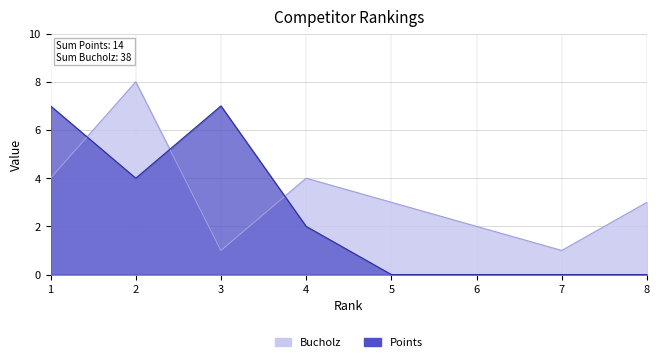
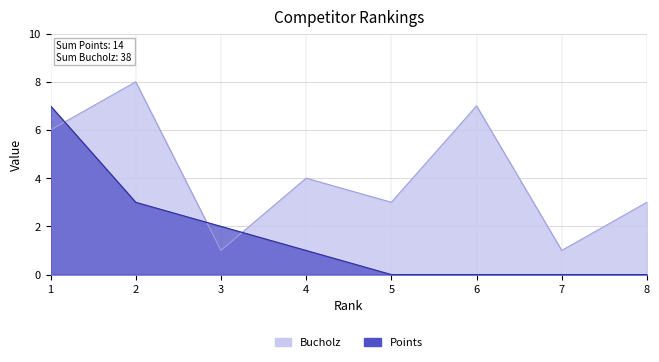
Bucholz, 1: 4 -> 6
Points, 2: 4 -> 3
Points, 3: 7 -> 2
Points, 4: 2 -> 1
Bucholz, 6: 2 -> 7
